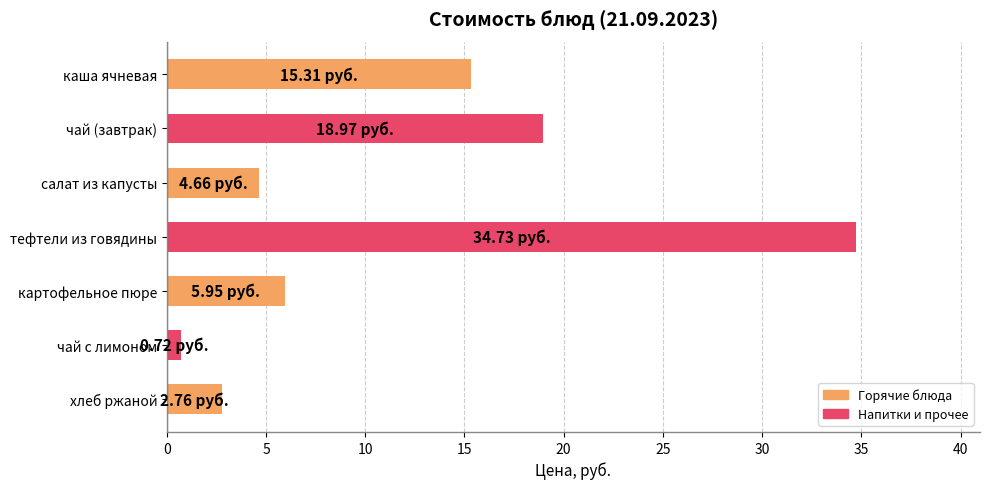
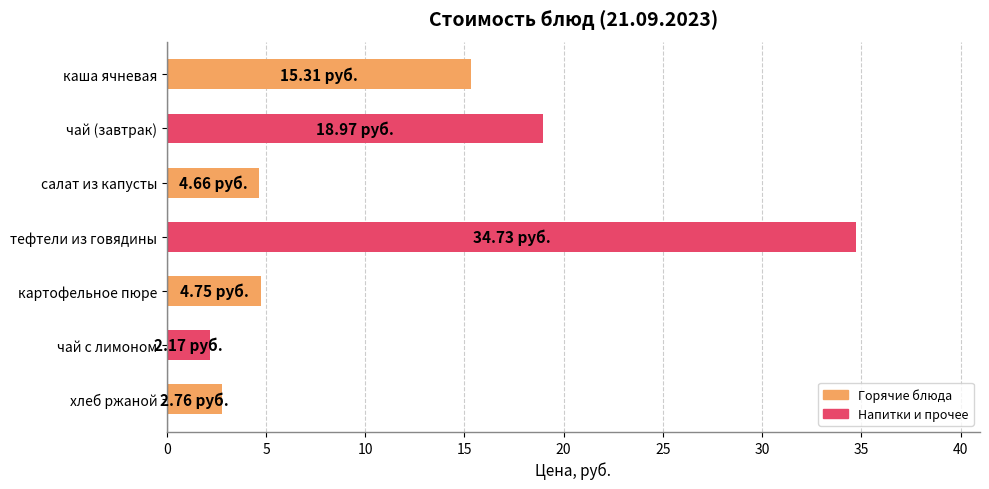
картофельное пюре: 5.95 -> 4.75
чай с лимоном: 0.72 -> 2.17
